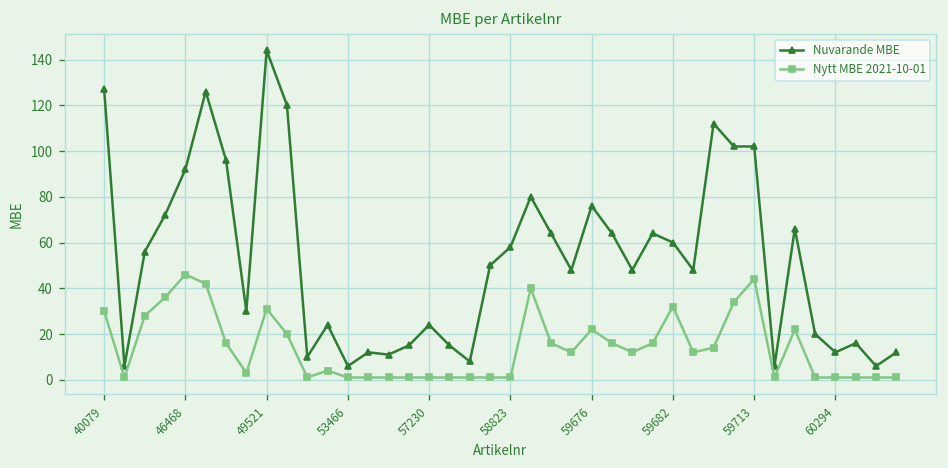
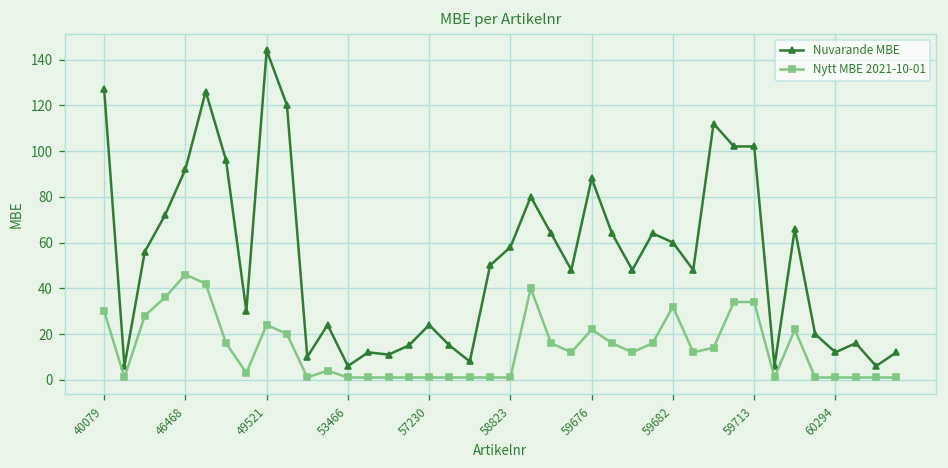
Nytt MBE 2021-10-01, 49521: 31 -> 24
Nuvarande MBE, 59676: 76 -> 88
Nytt MBE 2021-10-01, 59713: 44 -> 34
